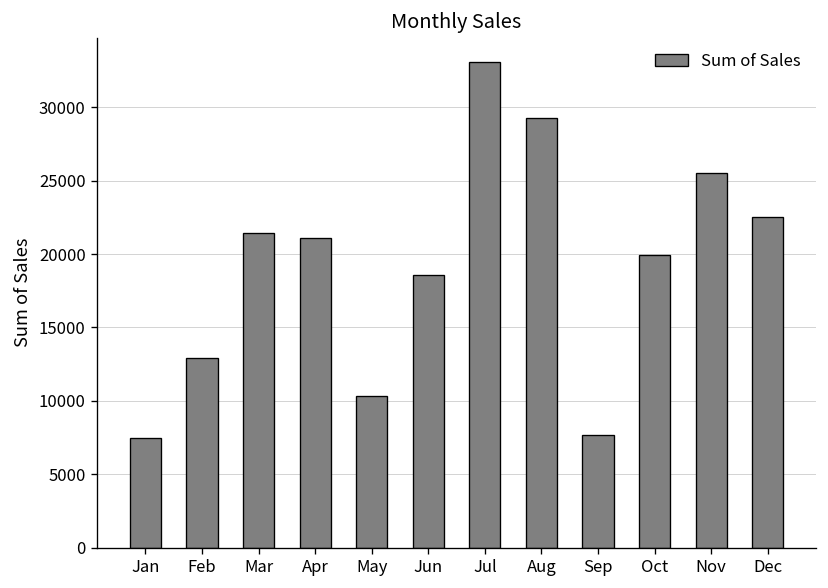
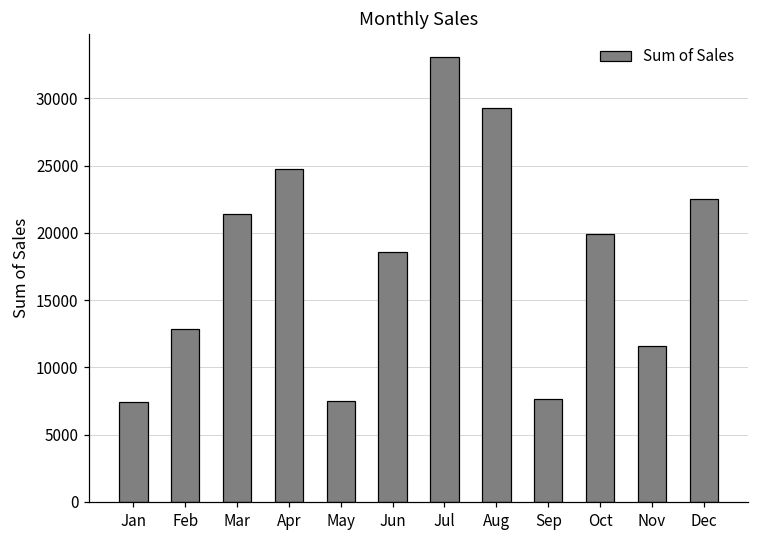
Apr: 21100 -> 24800
May: 10300 -> 7500
Nov: 25500 -> 11600
